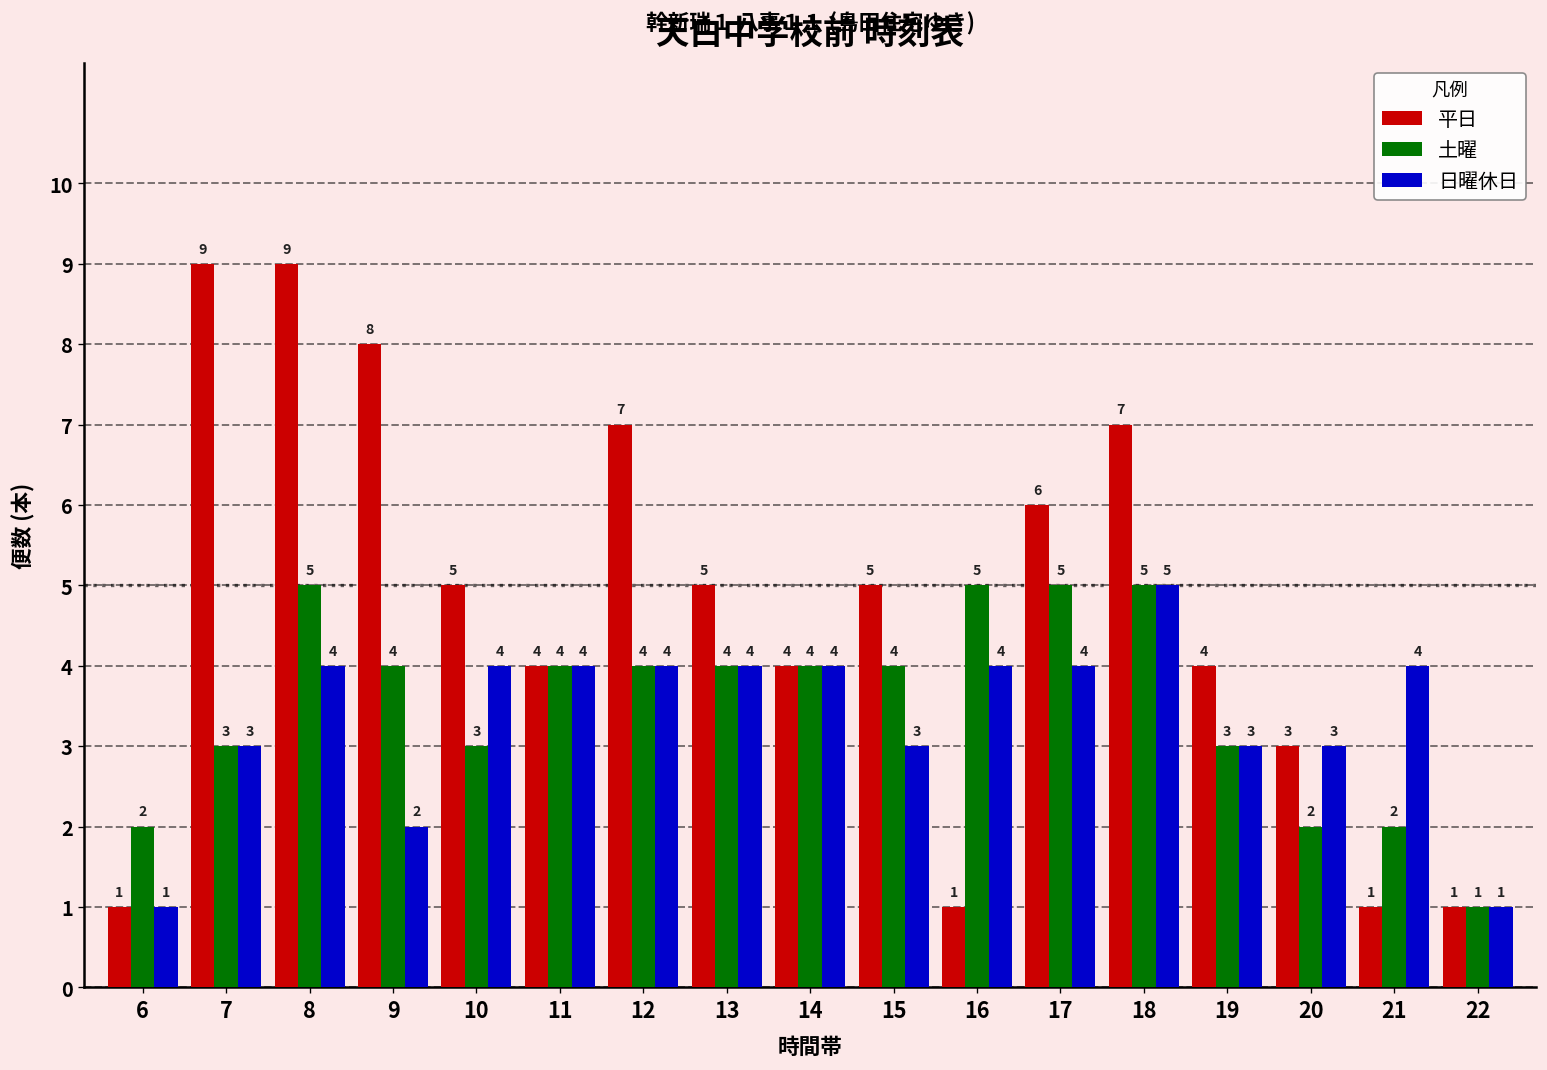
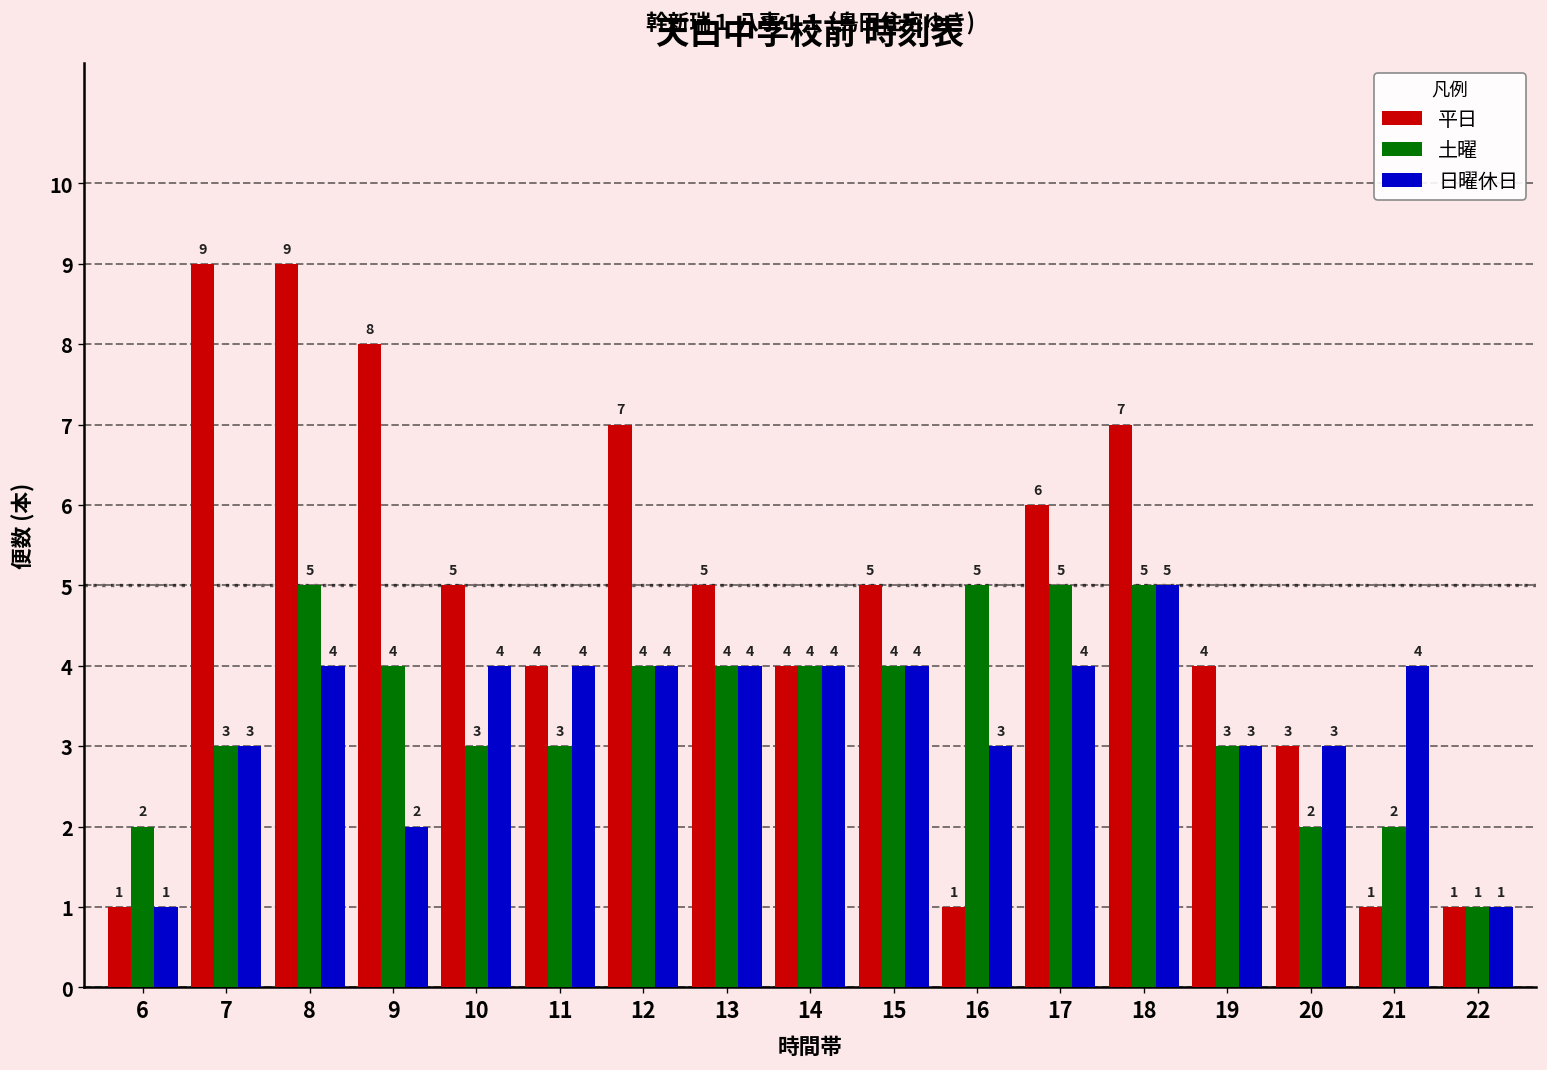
土曜, 11: 4 -> 3
日曜休日, 15: 3 -> 4
日曜休日, 16: 4 -> 3
